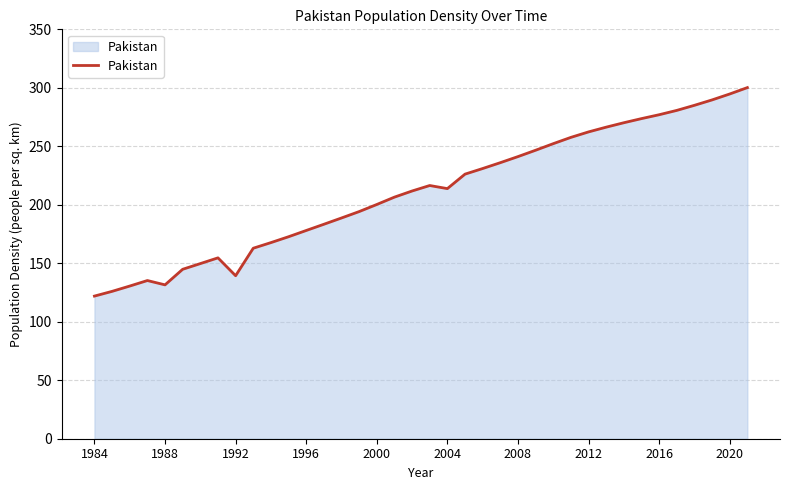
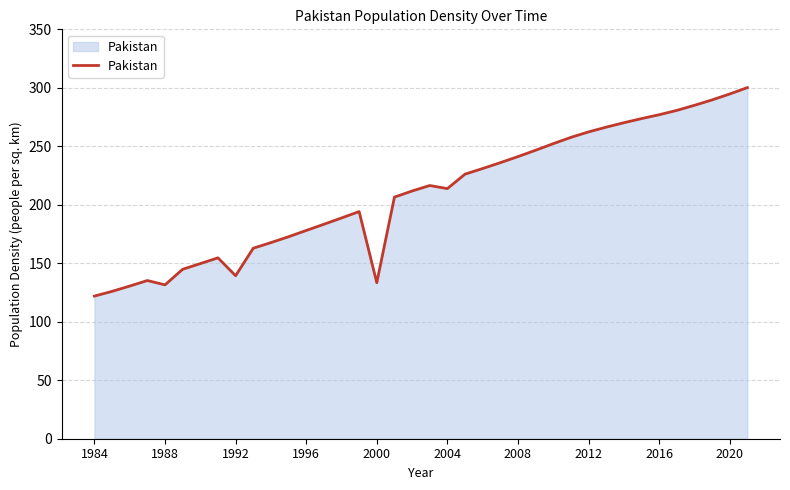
2000: 200 -> 133
